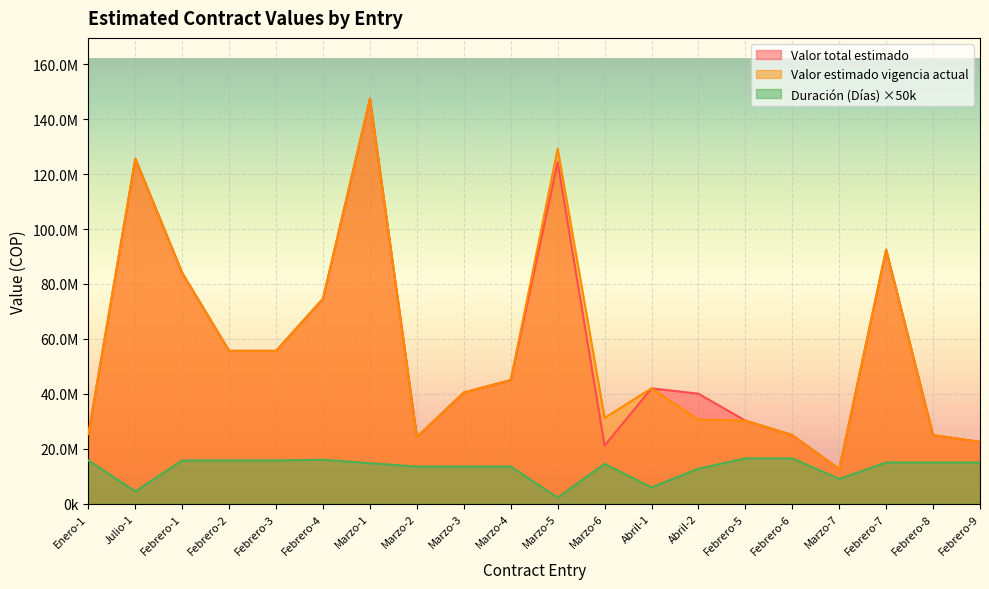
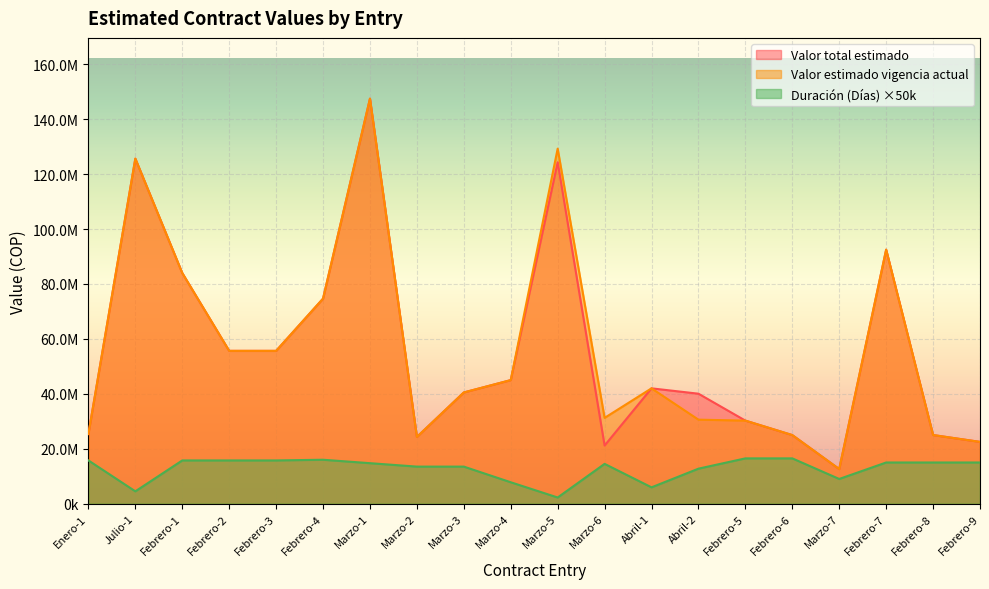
Duración (Días) ×50k, Marzo-4: 14000000 -> 8000000
